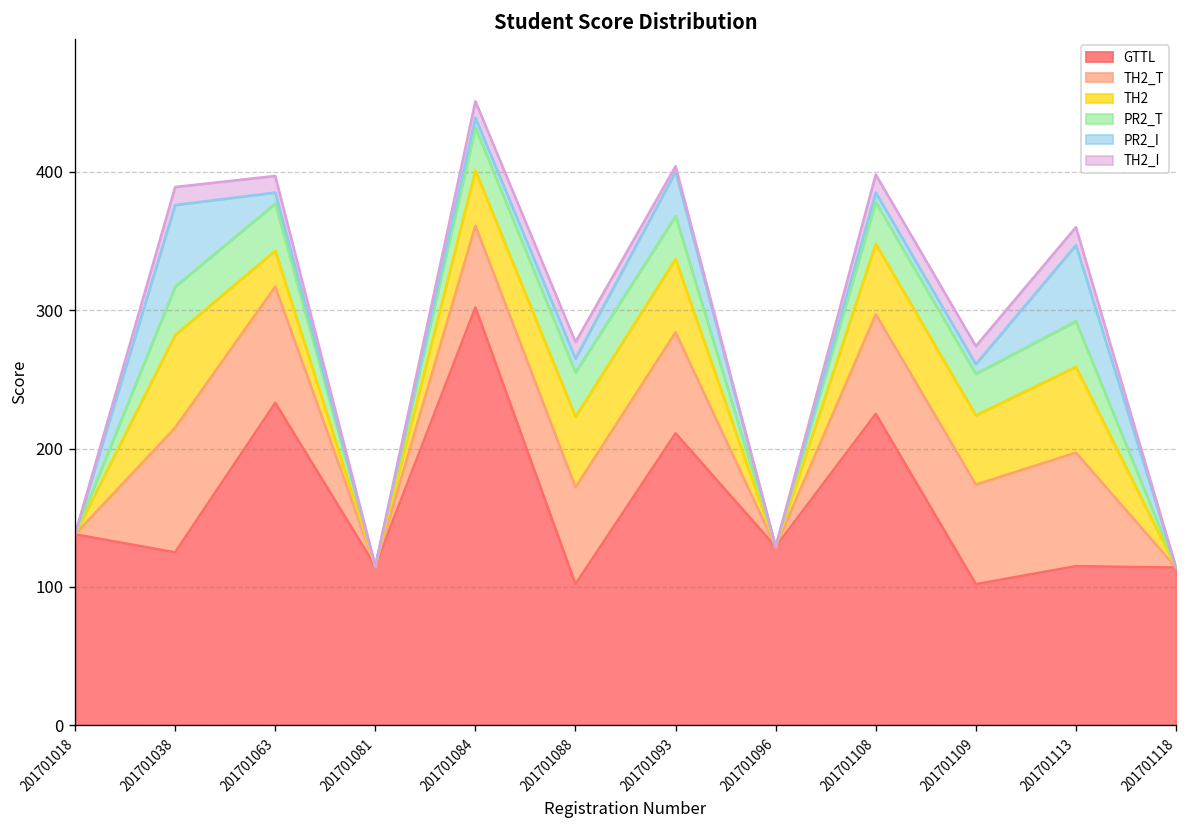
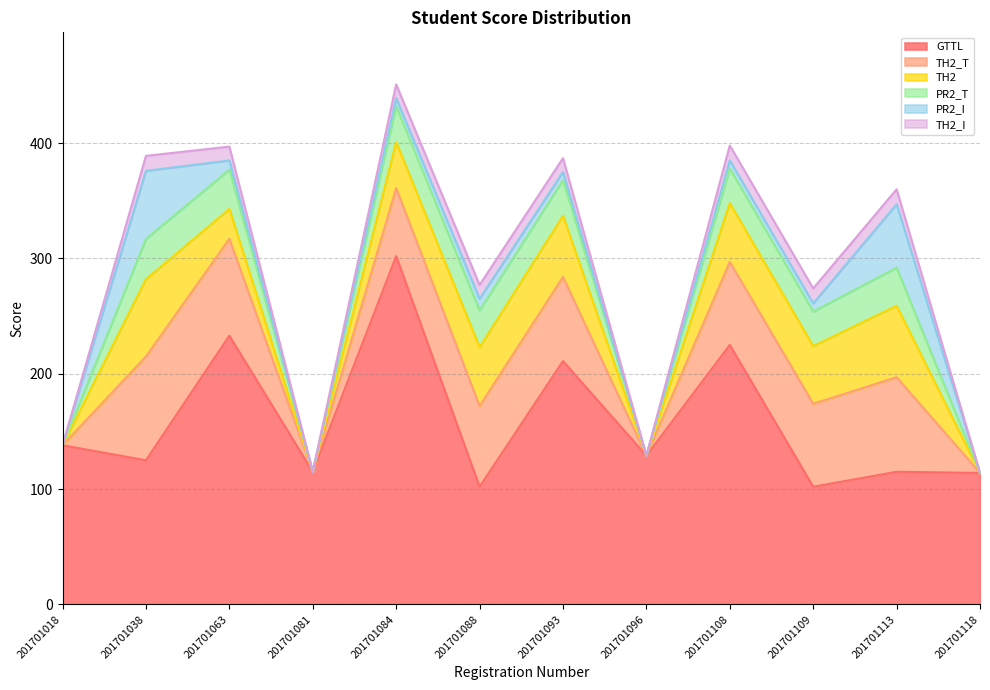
PR2_I, 201701093: 32 -> 7
TH2_I, 201701093: 4 -> 12
